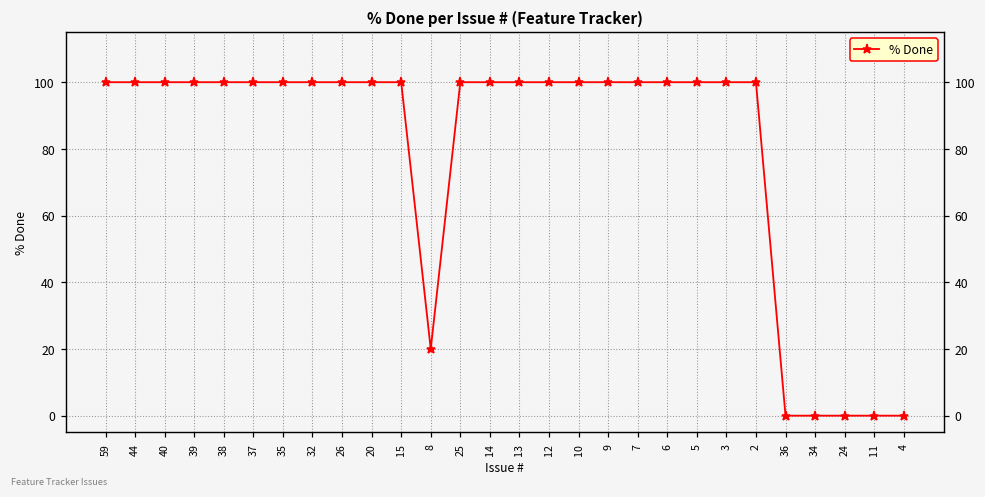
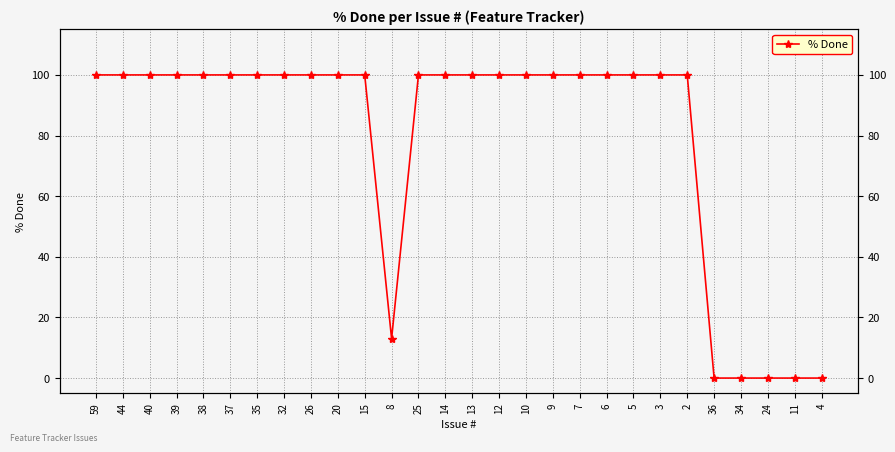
8: 20 -> 13
